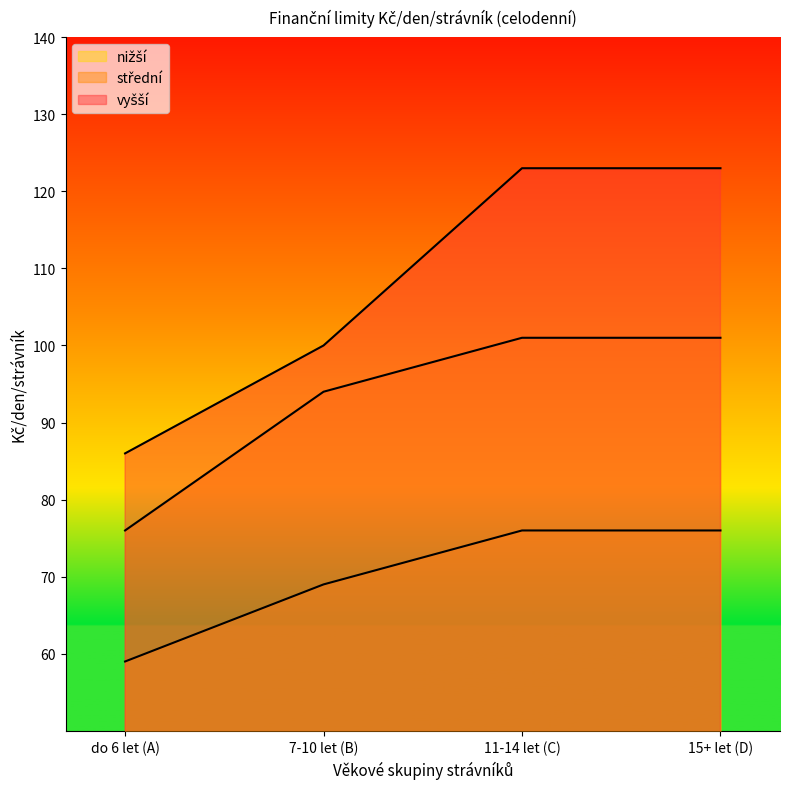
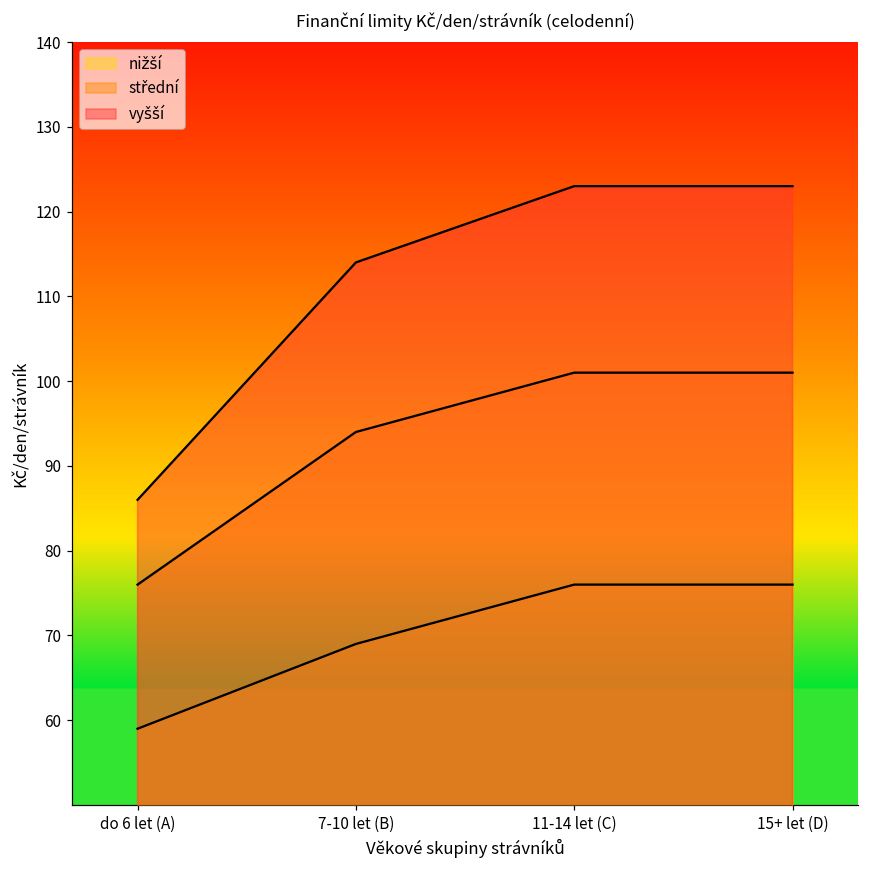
vyšší, 7-10 let (B): 100 -> 114
